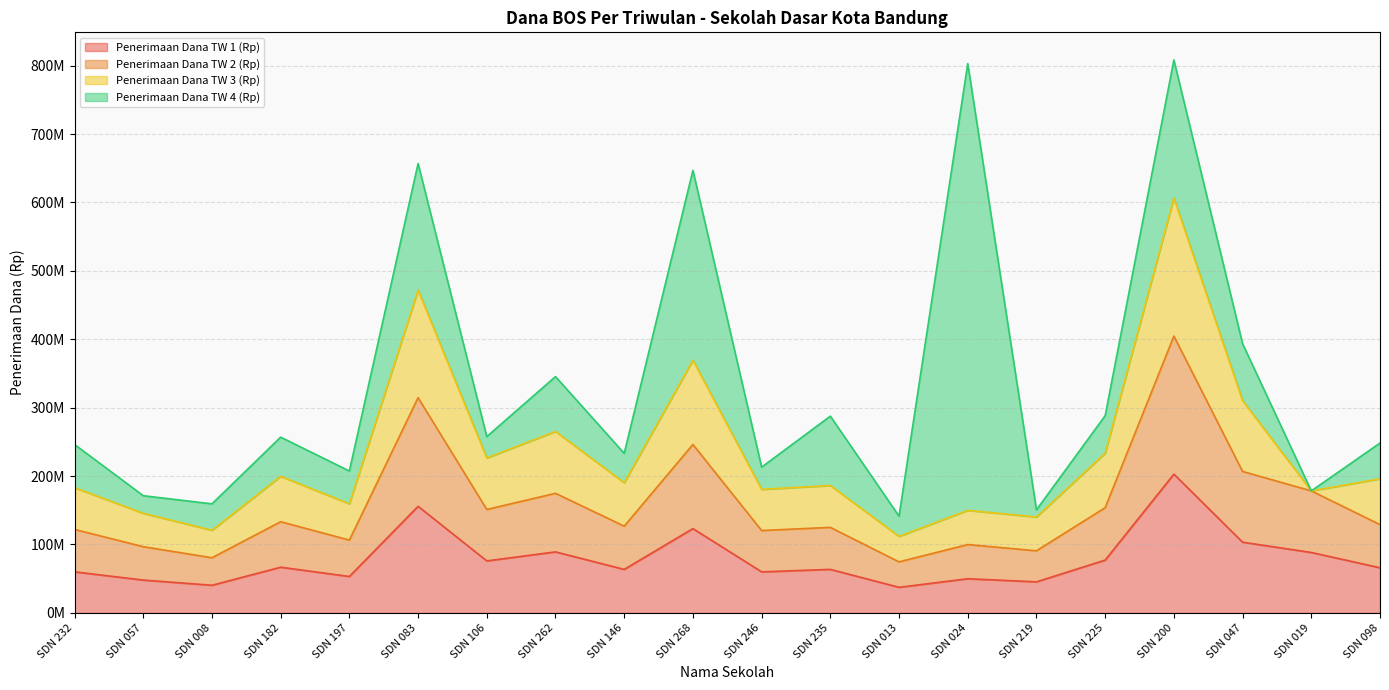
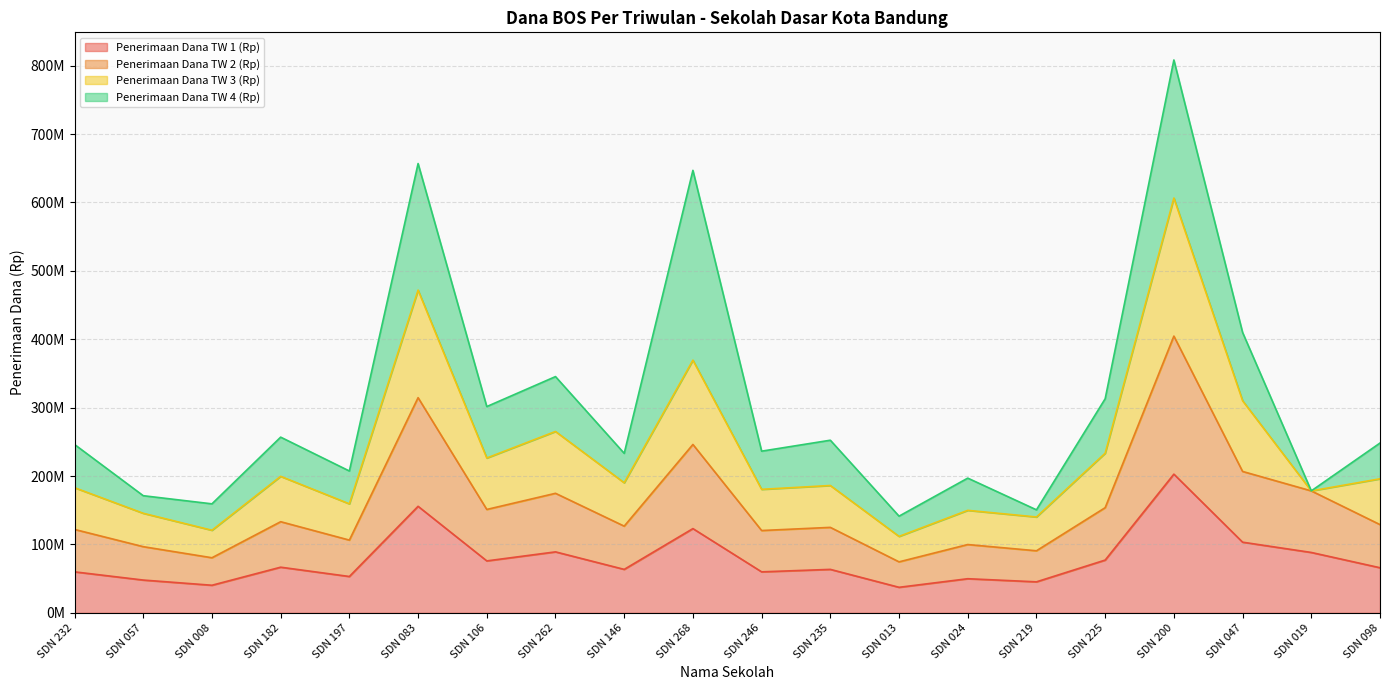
Penerimaan Dana TW 4 (Rp), SDN 106: 30000000 -> 80000000
Penerimaan Dana TW 4 (Rp), SDN 246: 30000000 -> 60000000
Penerimaan Dana TW 4 (Rp), SDN 235: 100000000 -> 70000000
Penerimaan Dana TW 4 (Rp), SDN 024: 650000000 -> 50000000
Penerimaan Dana TW 4 (Rp), SDN 225: 50000000 -> 80000000
Penerimaan Dana TW 4 (Rp), SDN 047: 80000000 -> 100000000
